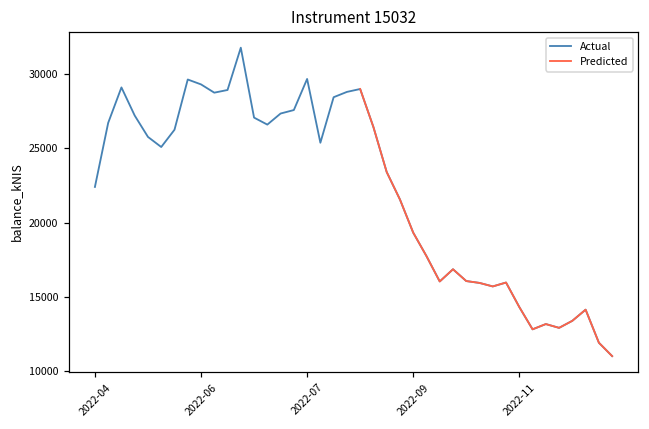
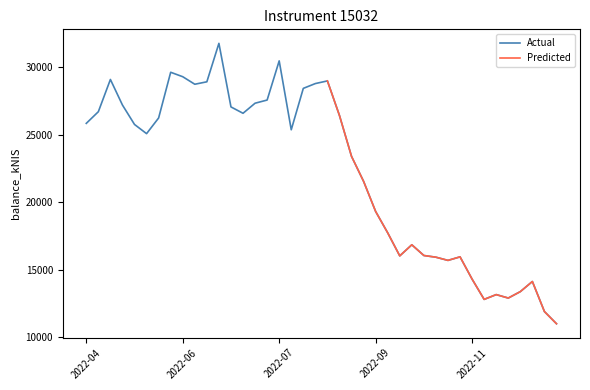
Actual, 2022-04: 22400 -> 25900
Actual, 2022-07: 29700 -> 30500
